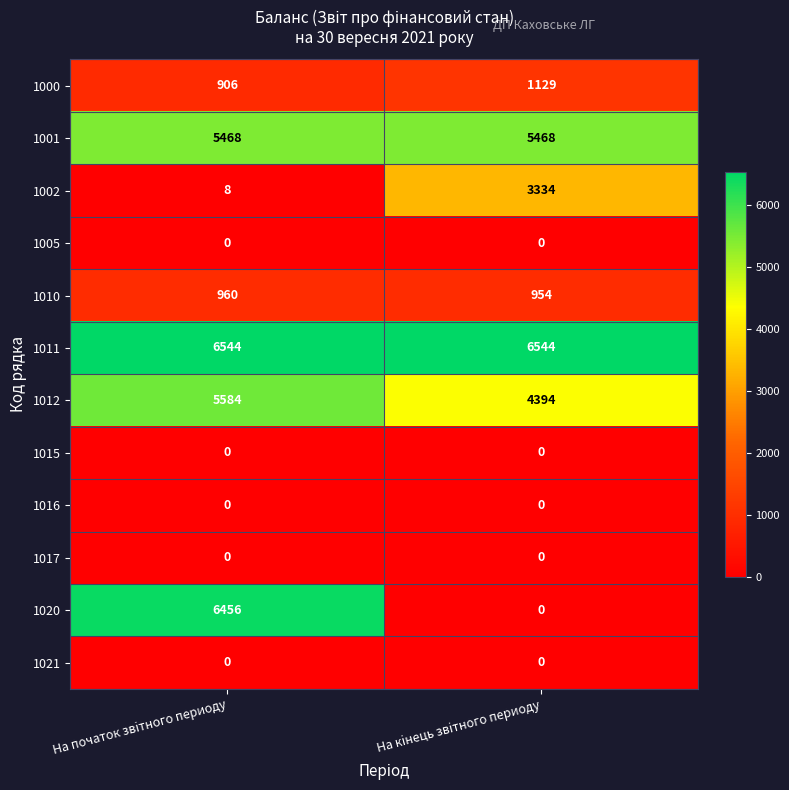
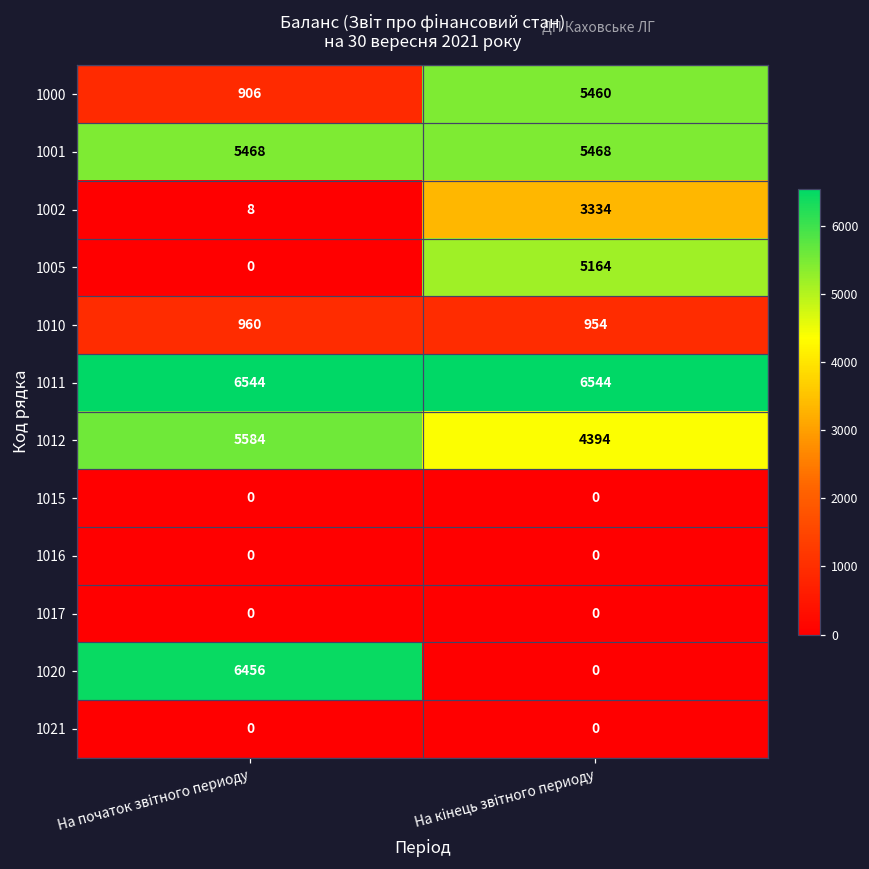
1000, На кiнець звiтного периоду: 1129 -> 5460
1005, На кiнець звiтного периоду: 0 -> 5164
